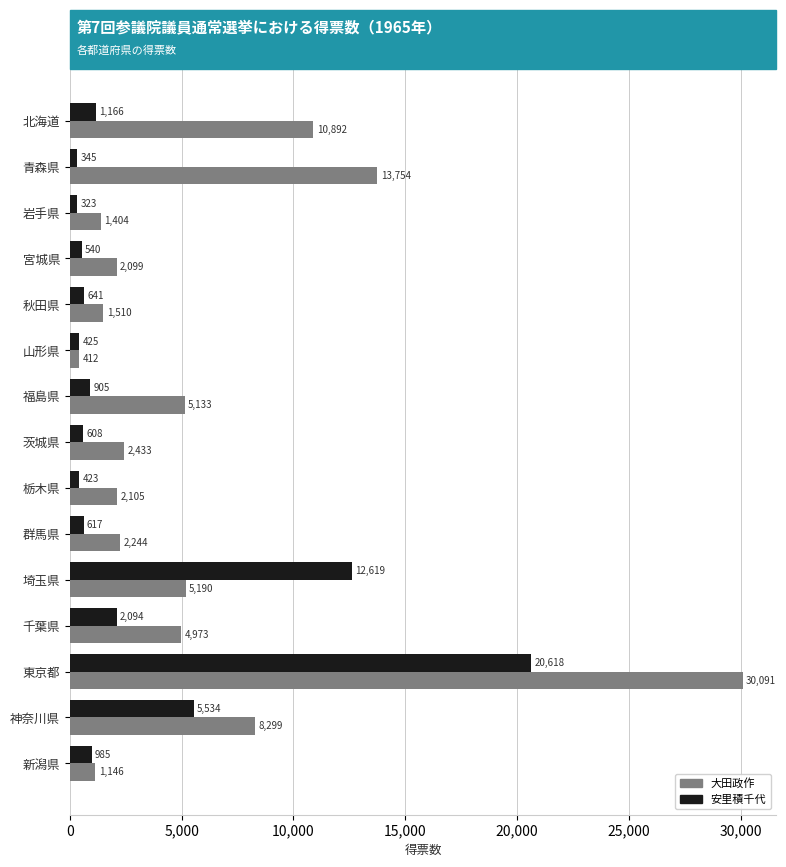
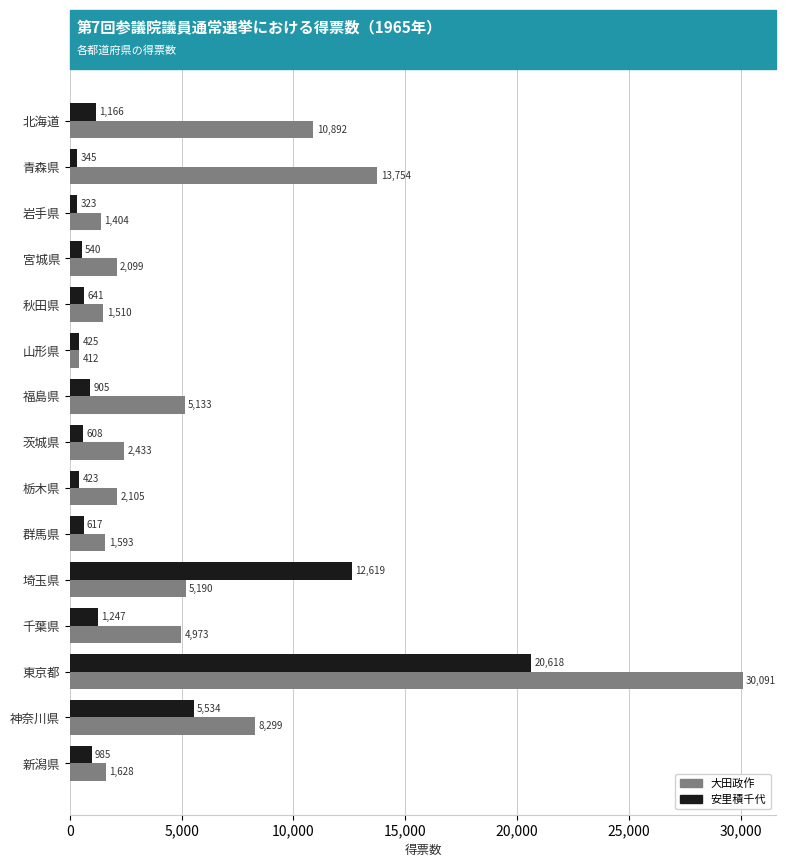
大田政作, 群馬県: 2,244 -> 1,593
安里積千代, 千葉県: 2,094 -> 1,247
大田政作, 新潟県: 1,146 -> 1,628
